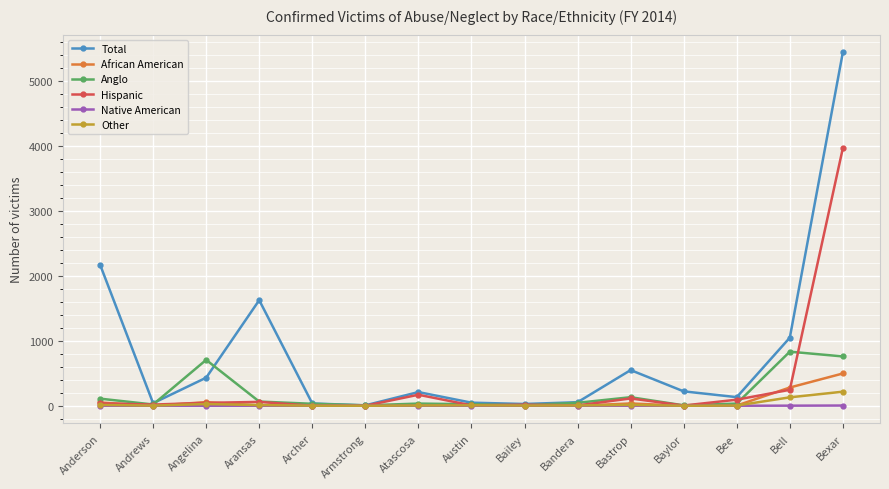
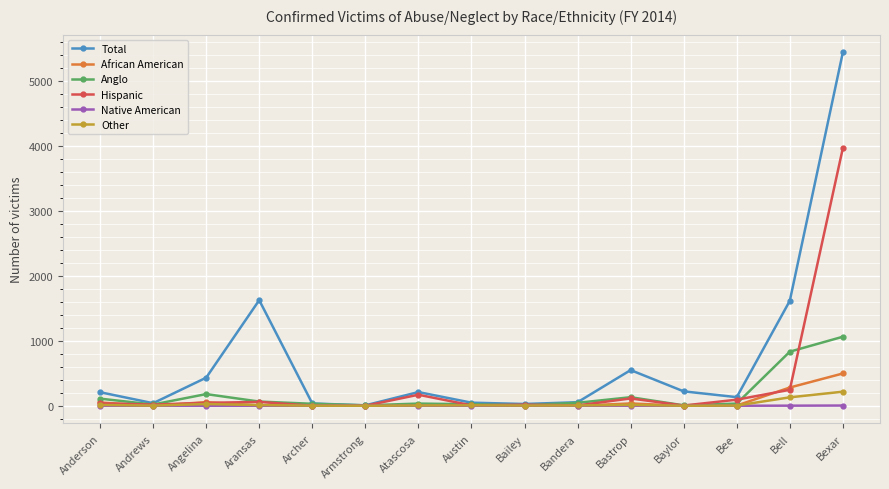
Total, Anderson: 2200 -> 200
Anglo, Angelina: 700 -> 200
Total, Bell: 1000 -> 1600
Anglo, Bexar: 800 -> 1100
